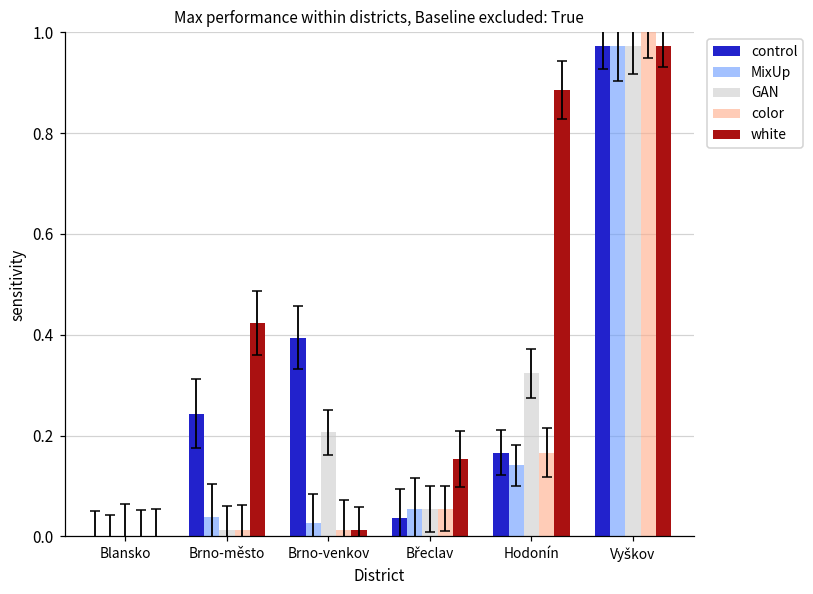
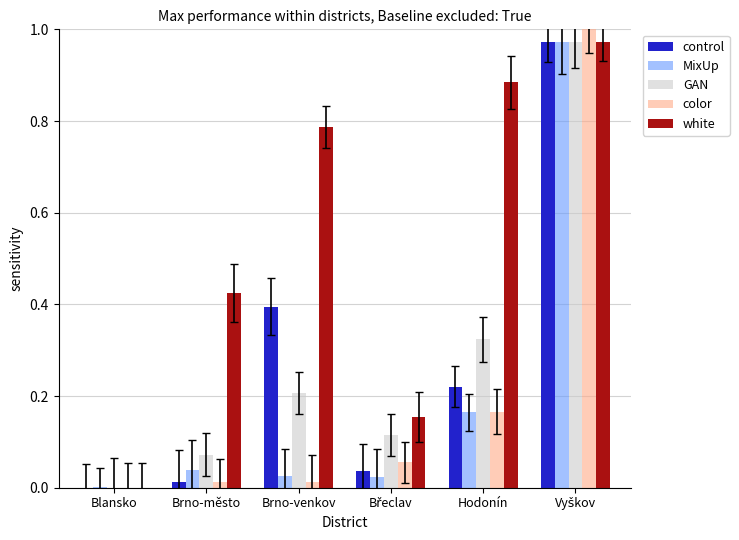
control, Brno-město: 0.24 -> 0.01
GAN, Brno-město: 0.01 -> 0.07
white, Brno-venkov: 0.01 -> 0.79
MixUp, Břeclav: 0.06 -> 0.02
GAN, Břeclav: 0.05 -> 0.12
control, Hodonín: 0.17 -> 0.22
MixUp, Hodonín: 0.14 -> 0.16
